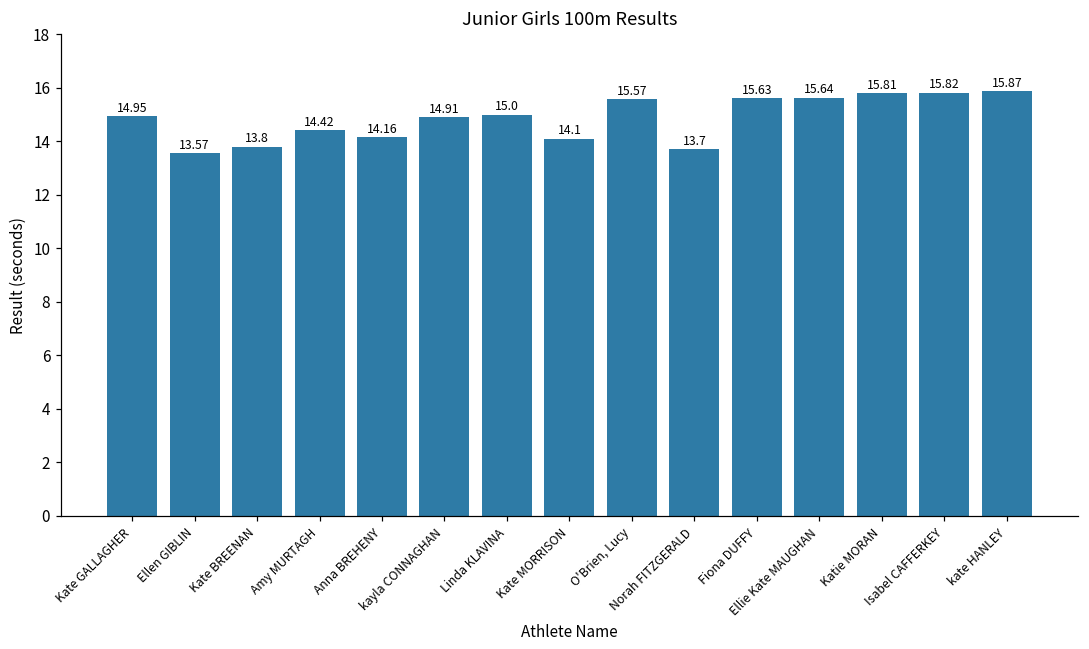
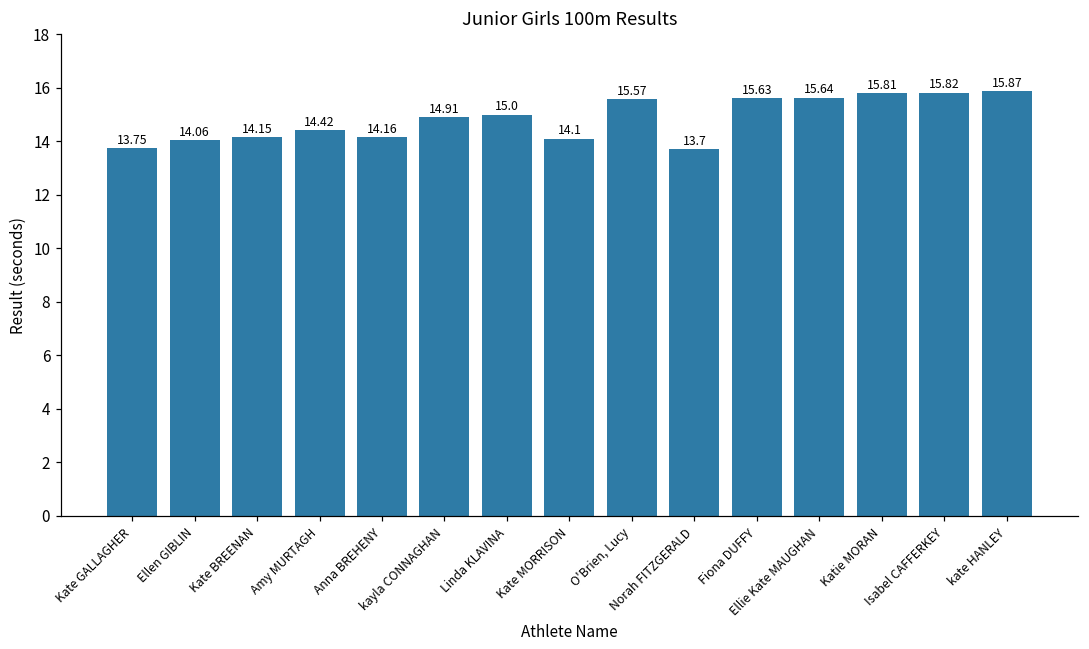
Kate GALLAGHER: 14.95 -> 13.75
Ellen GIBLIN: 13.57 -> 14.06
Kate BREENAN: 13.8 -> 14.15
